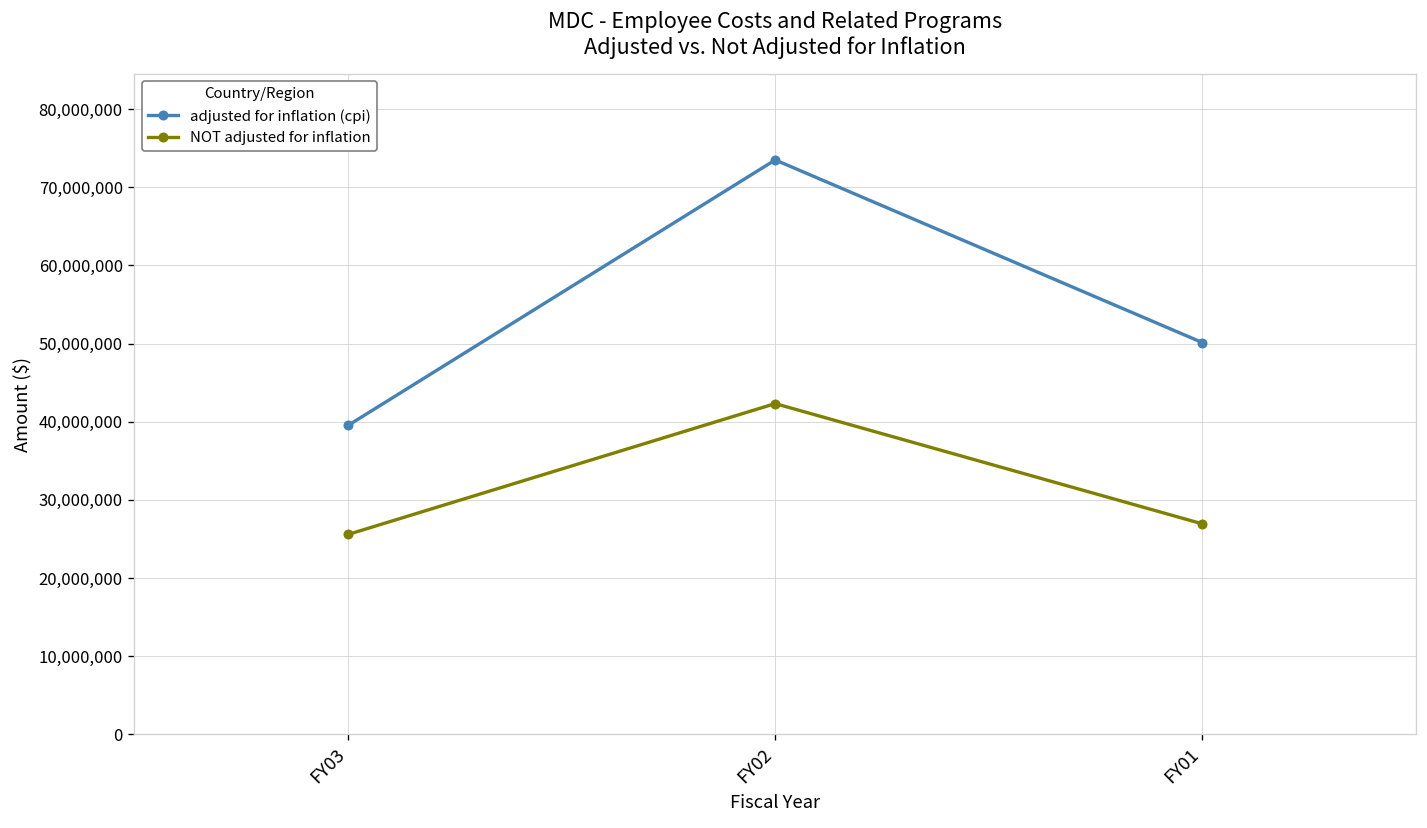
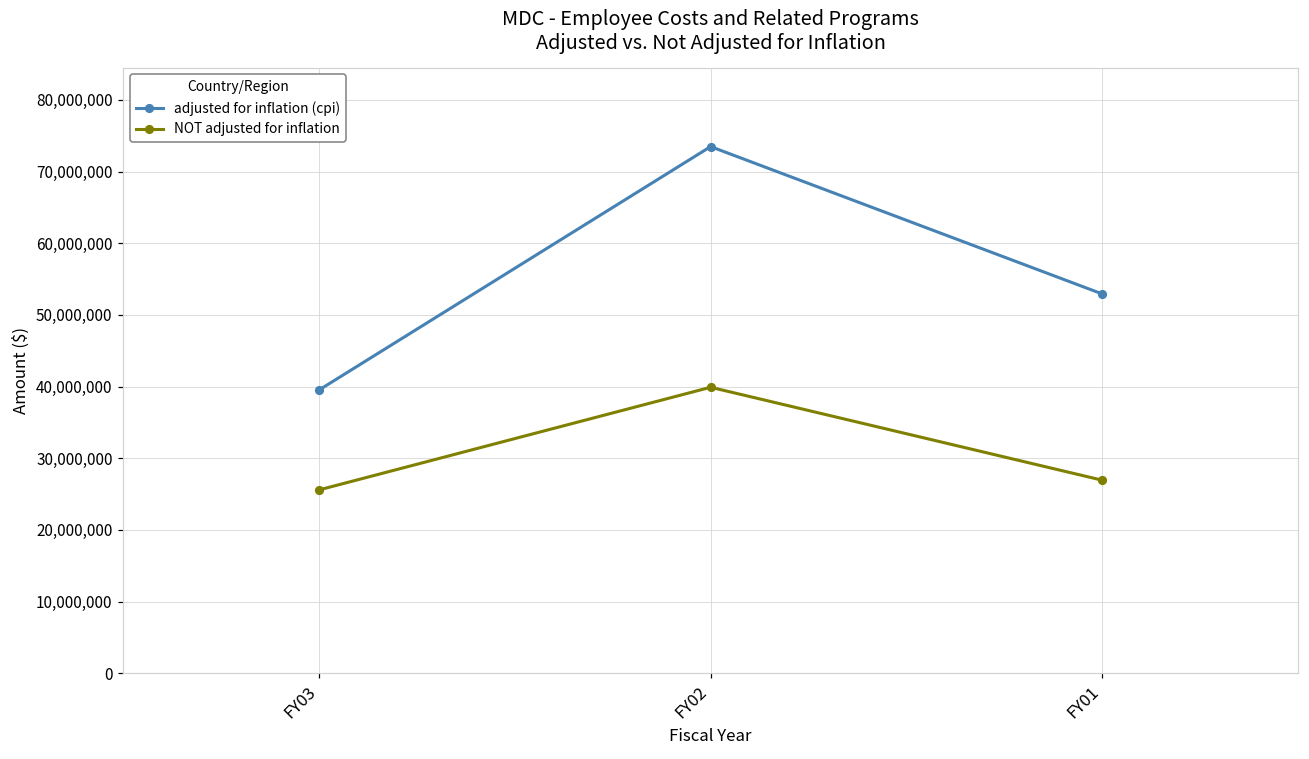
NOT adjusted for inflation, FY02: 42,000,000 -> 40,000,000
adjusted for inflation (cpi), FY01: 50,000,000 -> 53,000,000
